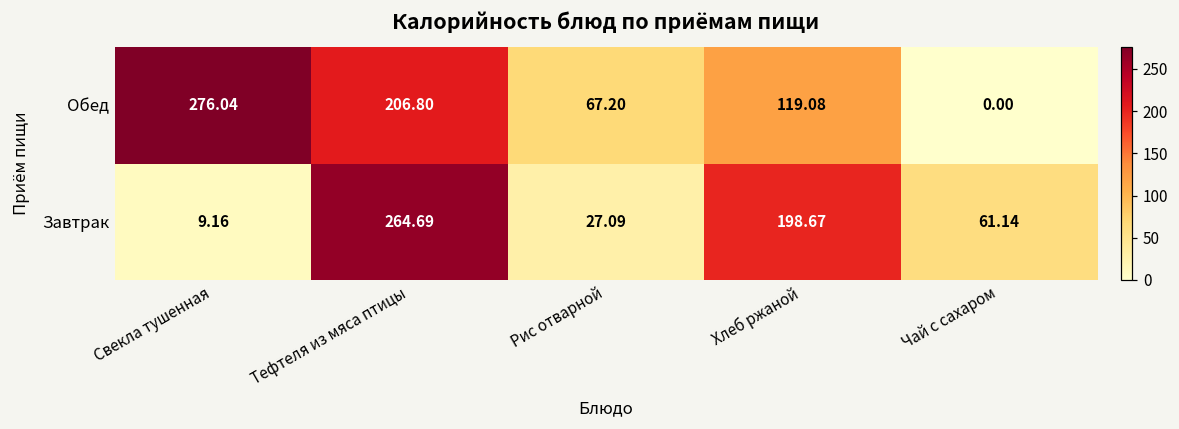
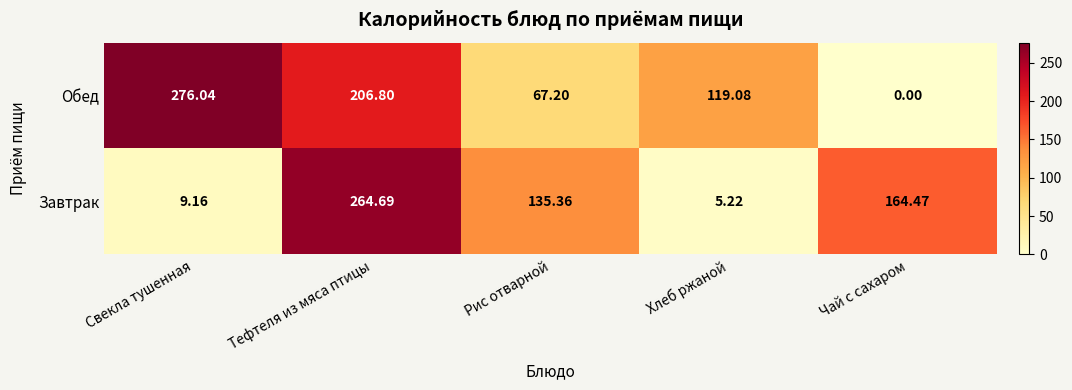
Завтрак, Рис отварной: 27.09 -> 135.36
Завтрак, Хлеб ржаной: 198.67 -> 5.22
Завтрак, Чай с сахаром: 61.14 -> 164.47
